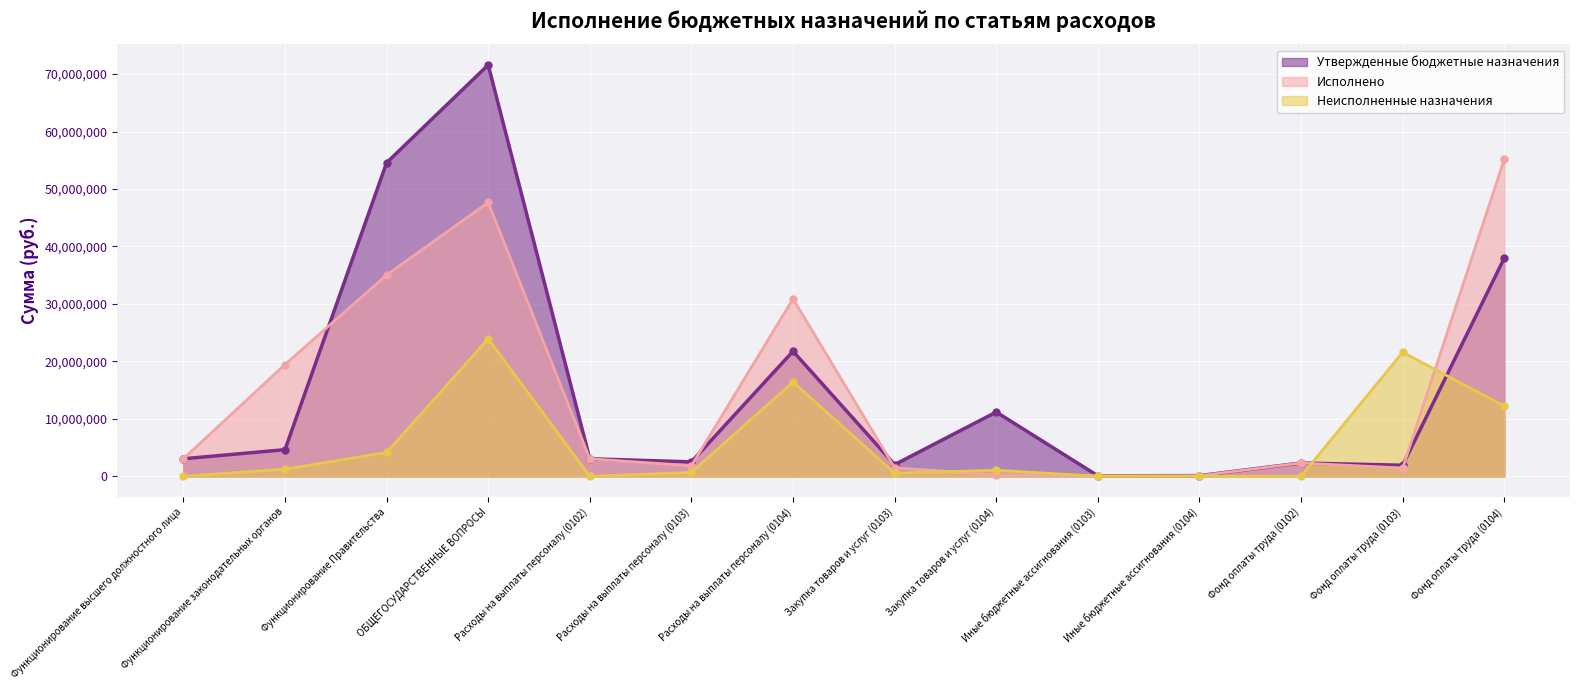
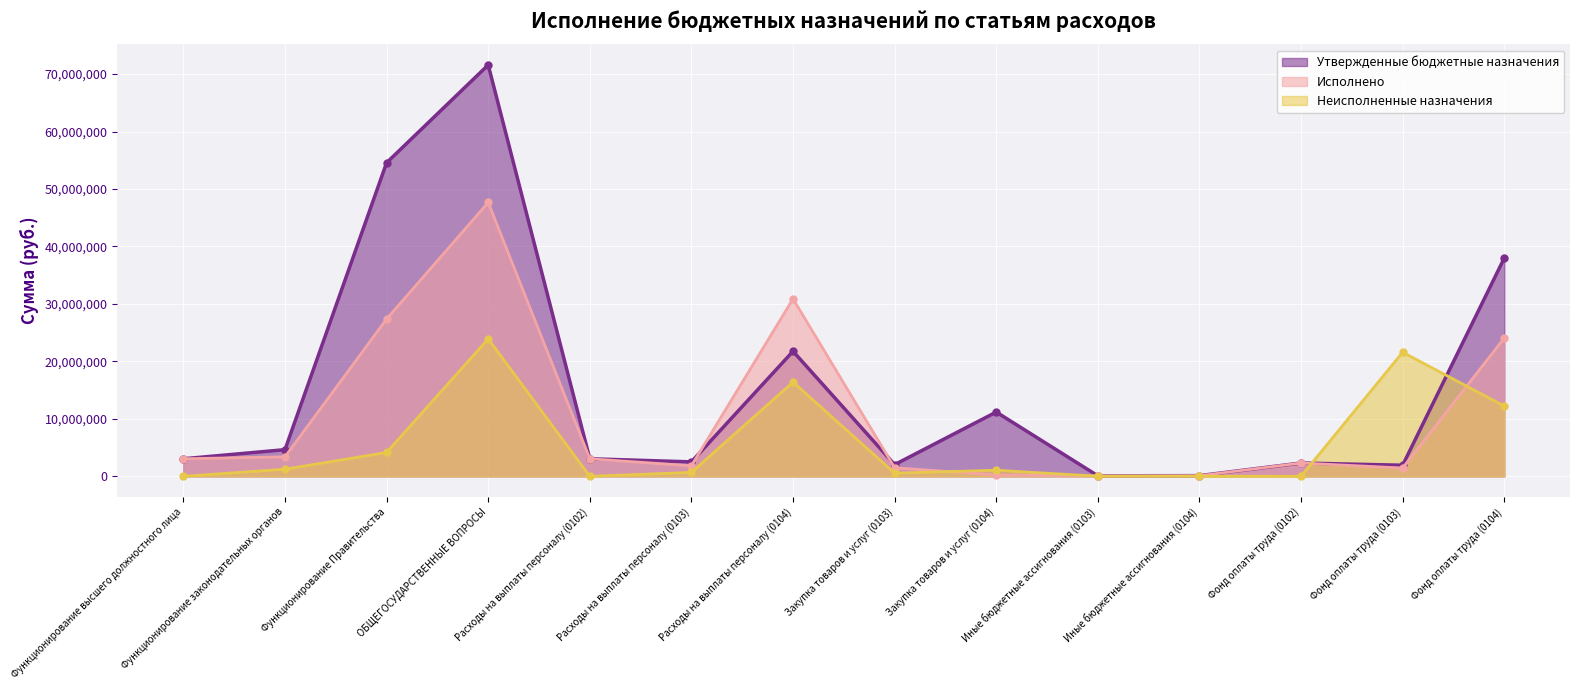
Исполнено, Функционирование законодательных органов: 19,000,000 -> 3,000,000
Исполнено, Функционирование Правительства: 35,000,000 -> 27,000,000
Исполнено, Фонд оплаты труда (0104): 55,000,000 -> 24,000,000
